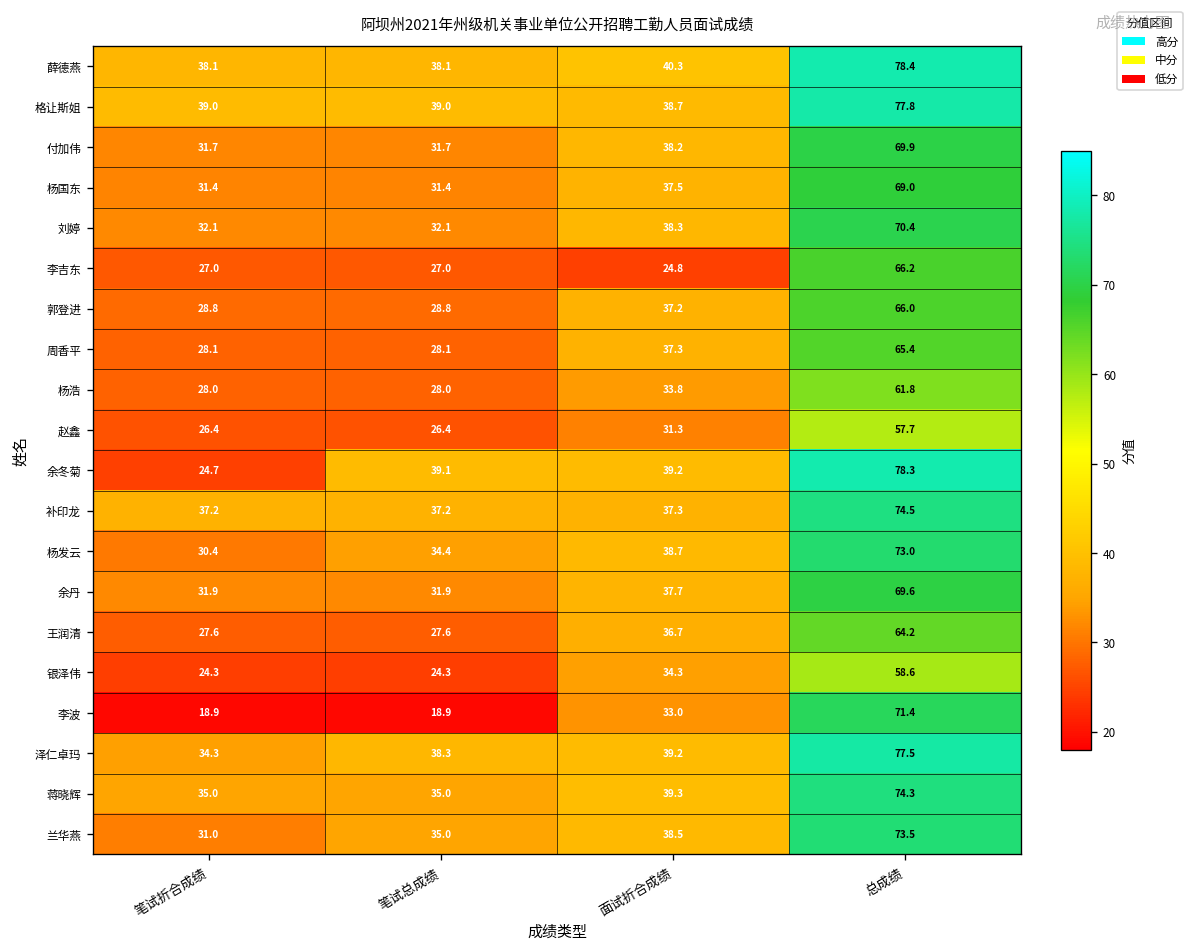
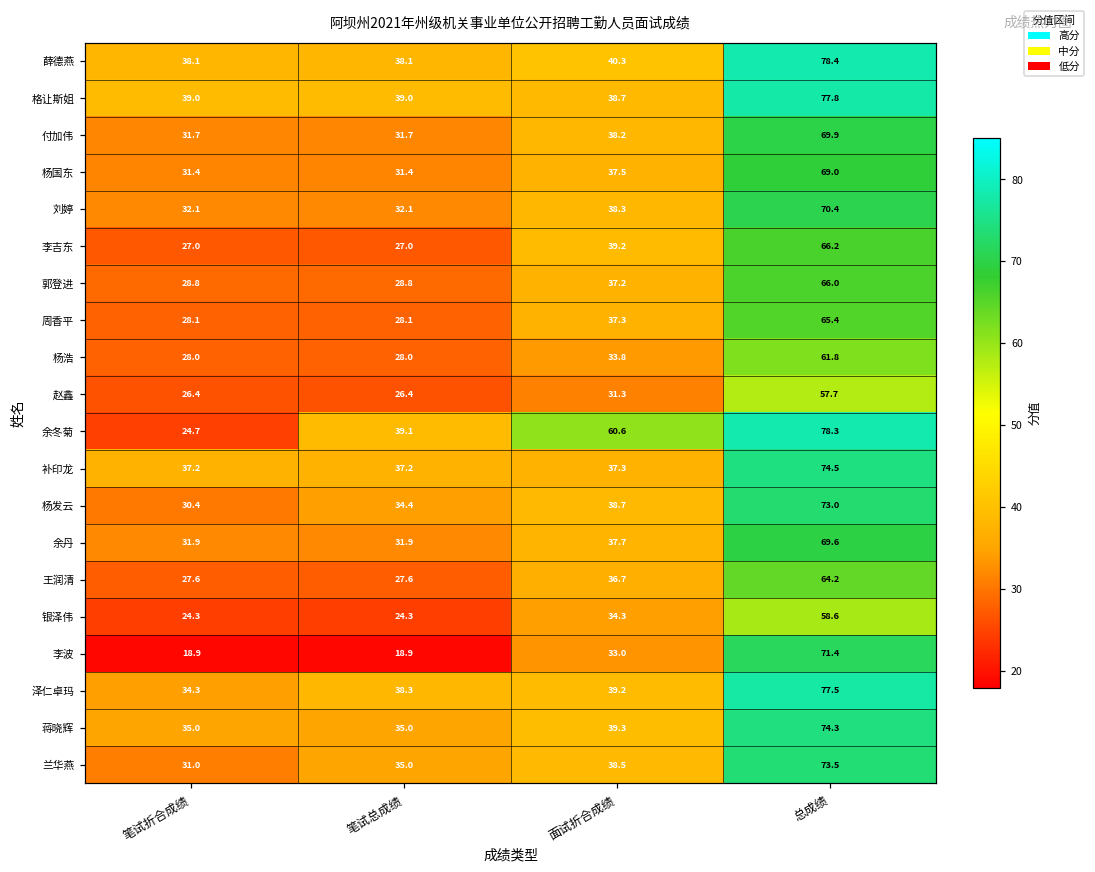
李吉东, 面试折合成绩: 24.8 -> 39.2
余冬菊, 面试折合成绩: 39.2 -> 60.6
